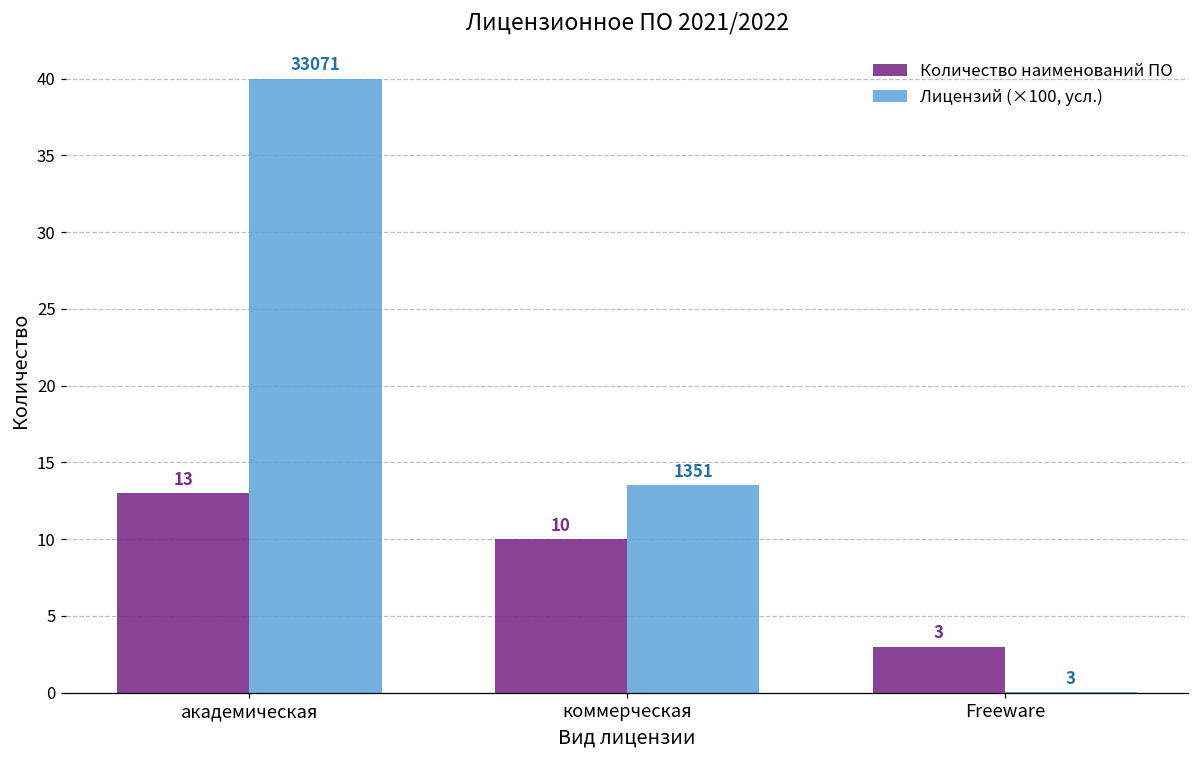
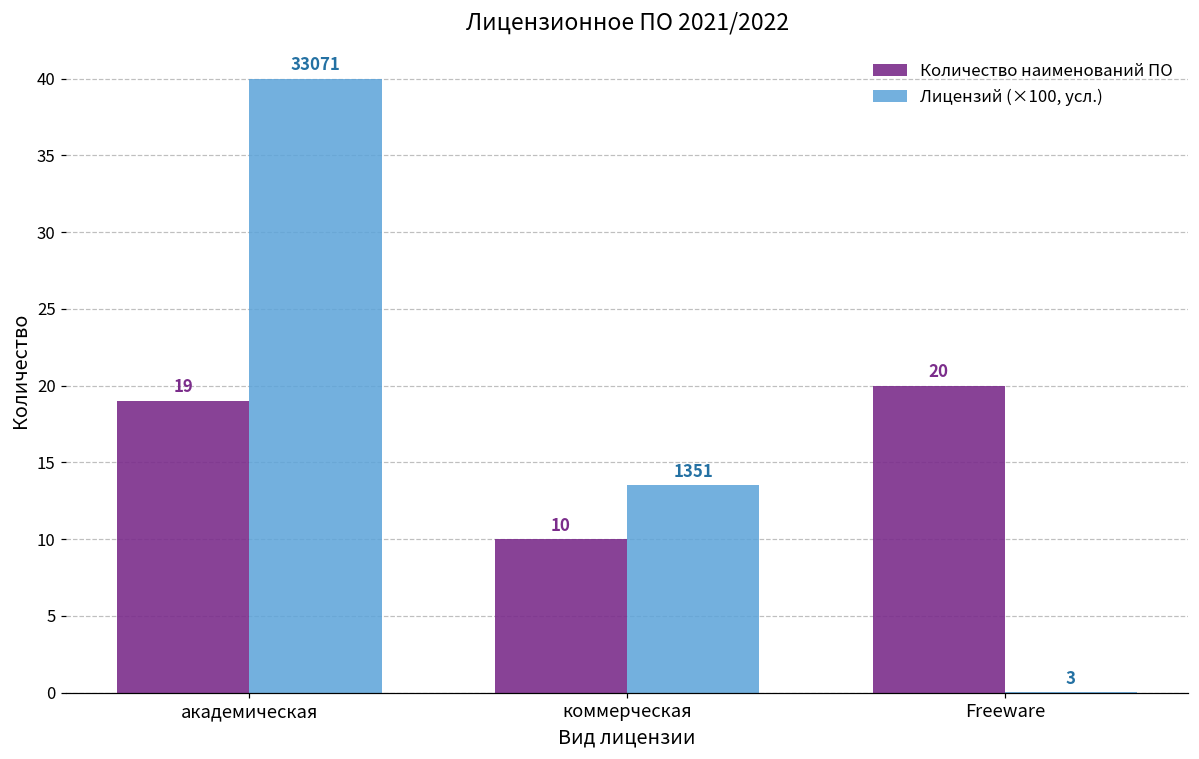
Количество наименований ПО, академическая: 13 -> 19
Количество наименований ПО, Freeware: 3 -> 20
